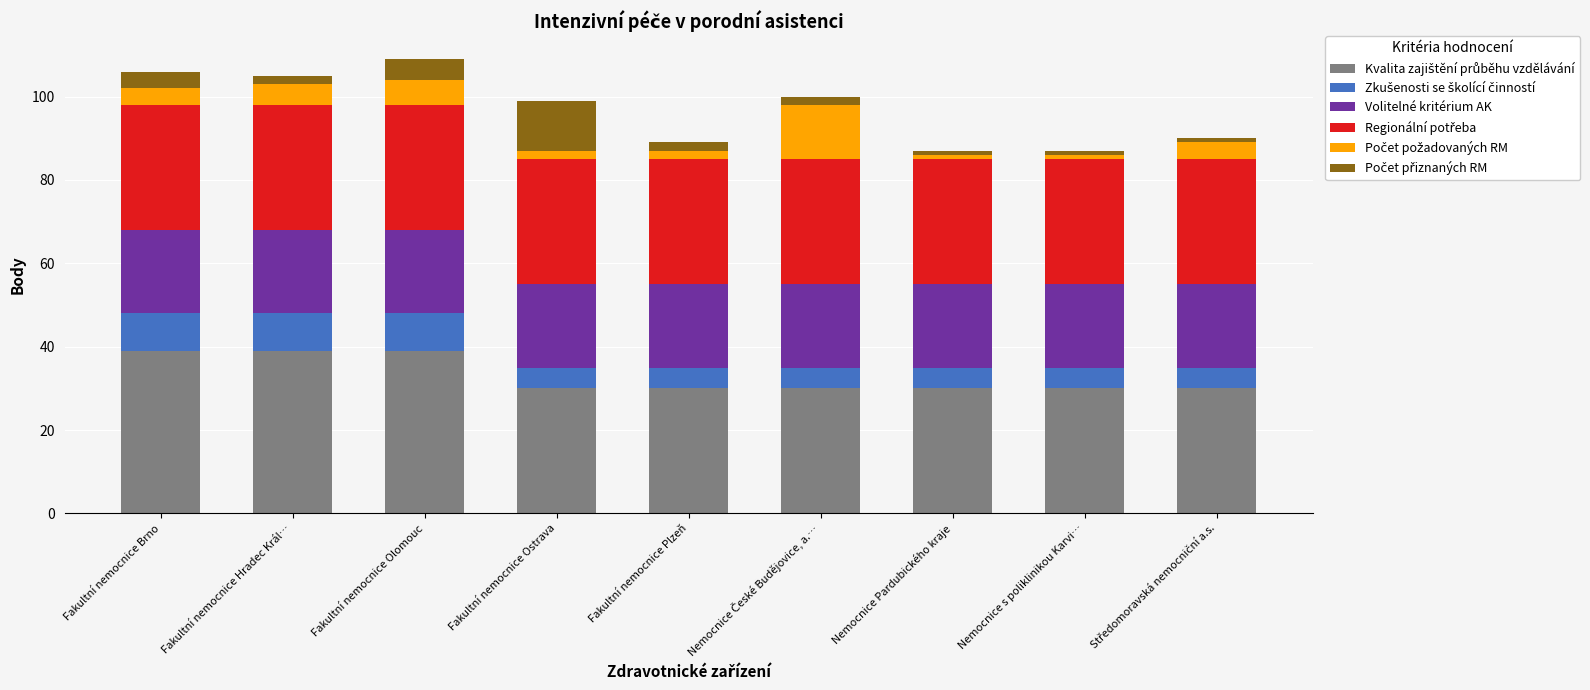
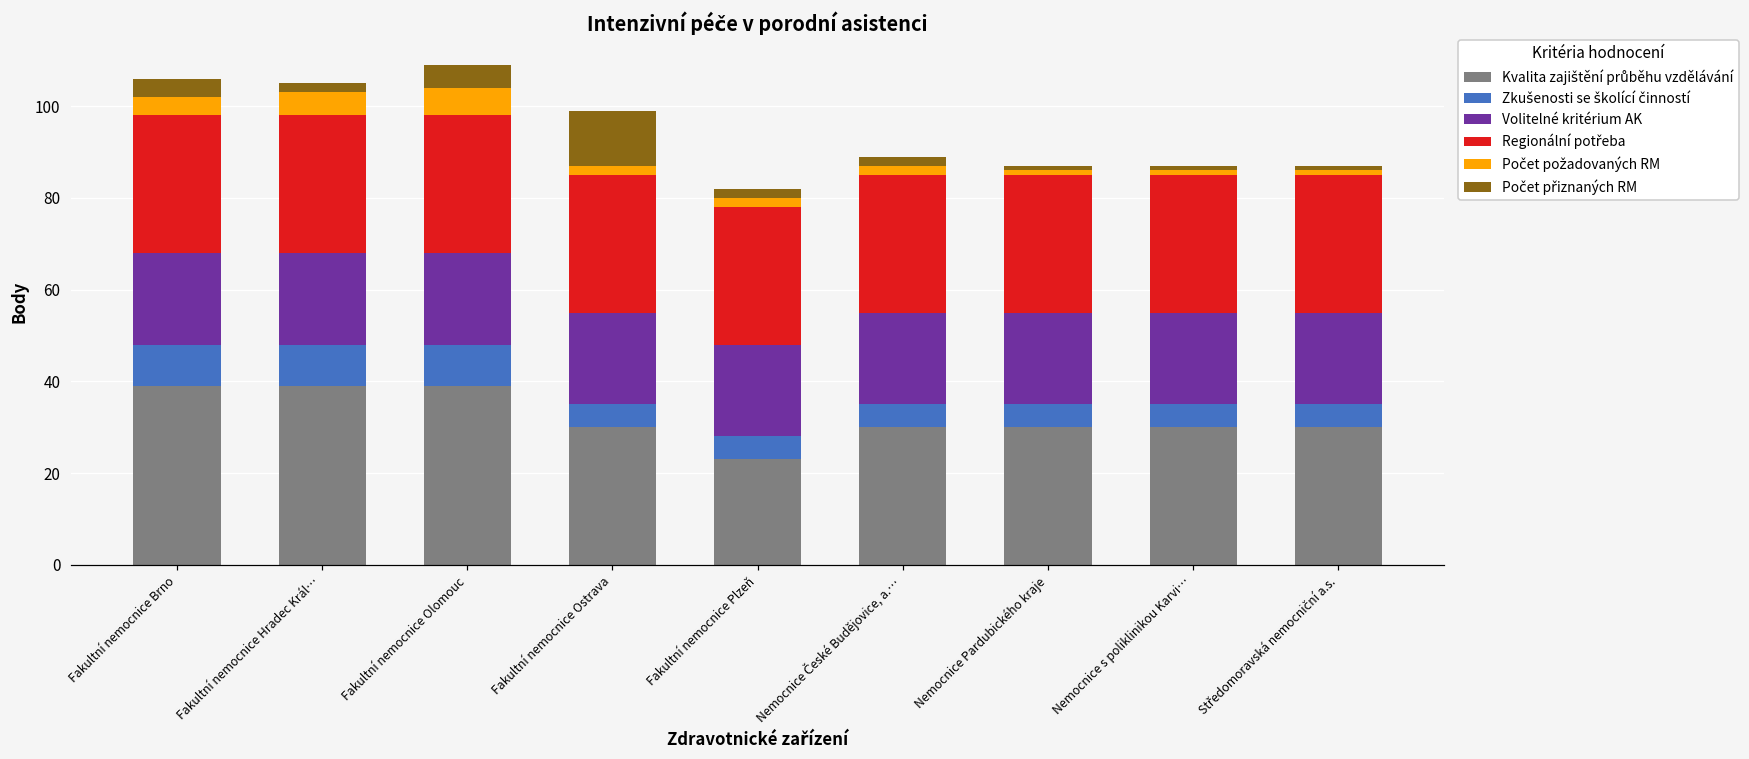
Kvalita zajištění průběhu vzdělávání, Fakultní nemocnice Plzeň: 30 -> 23
Počet požadovaných RM, Nemocnice České Budějovice, a.…: 13 -> 2
Počet požadovaných RM, Středomoravská nemocniční a.s.: 4 -> 1
